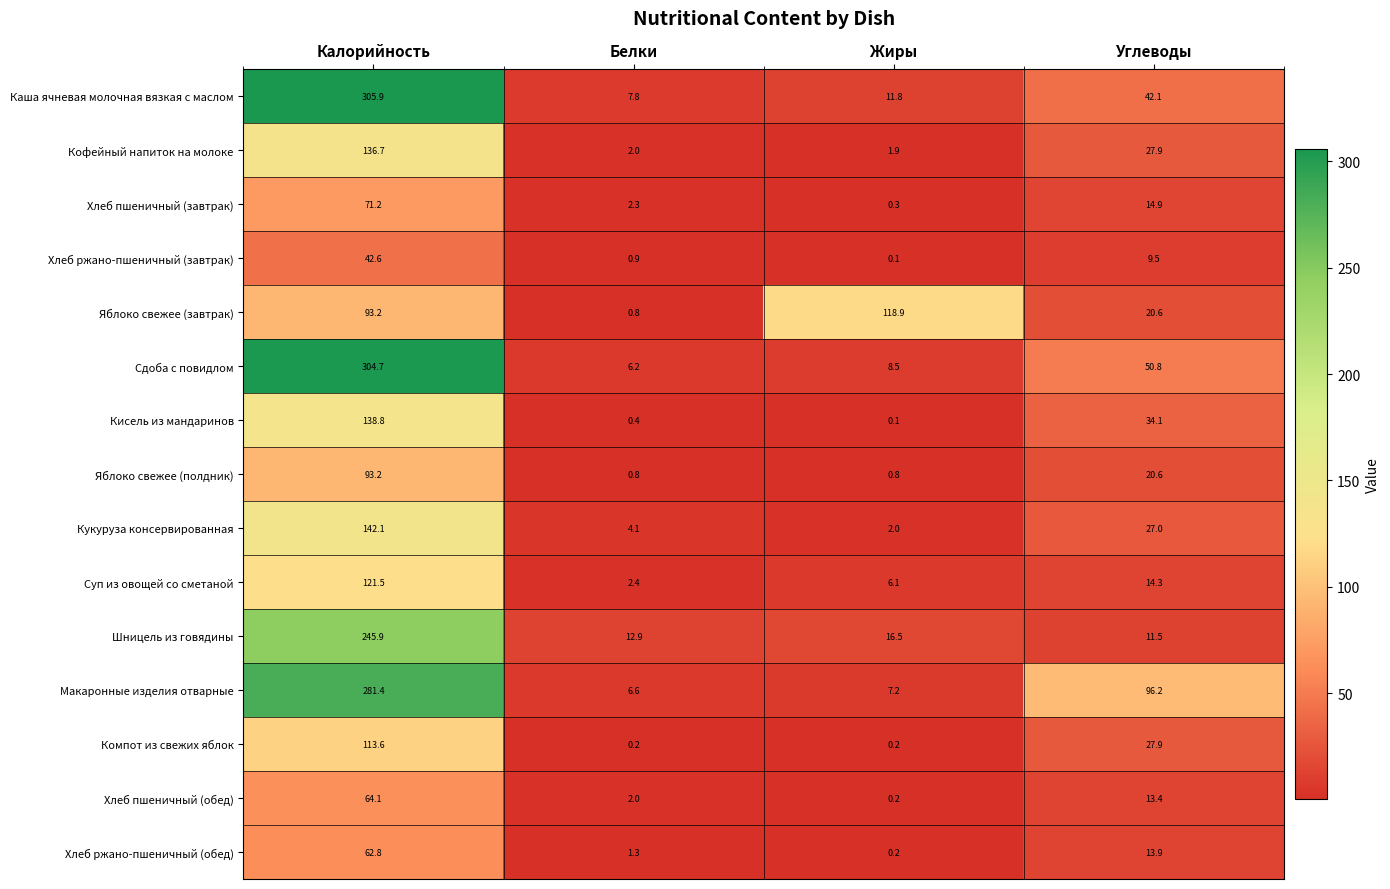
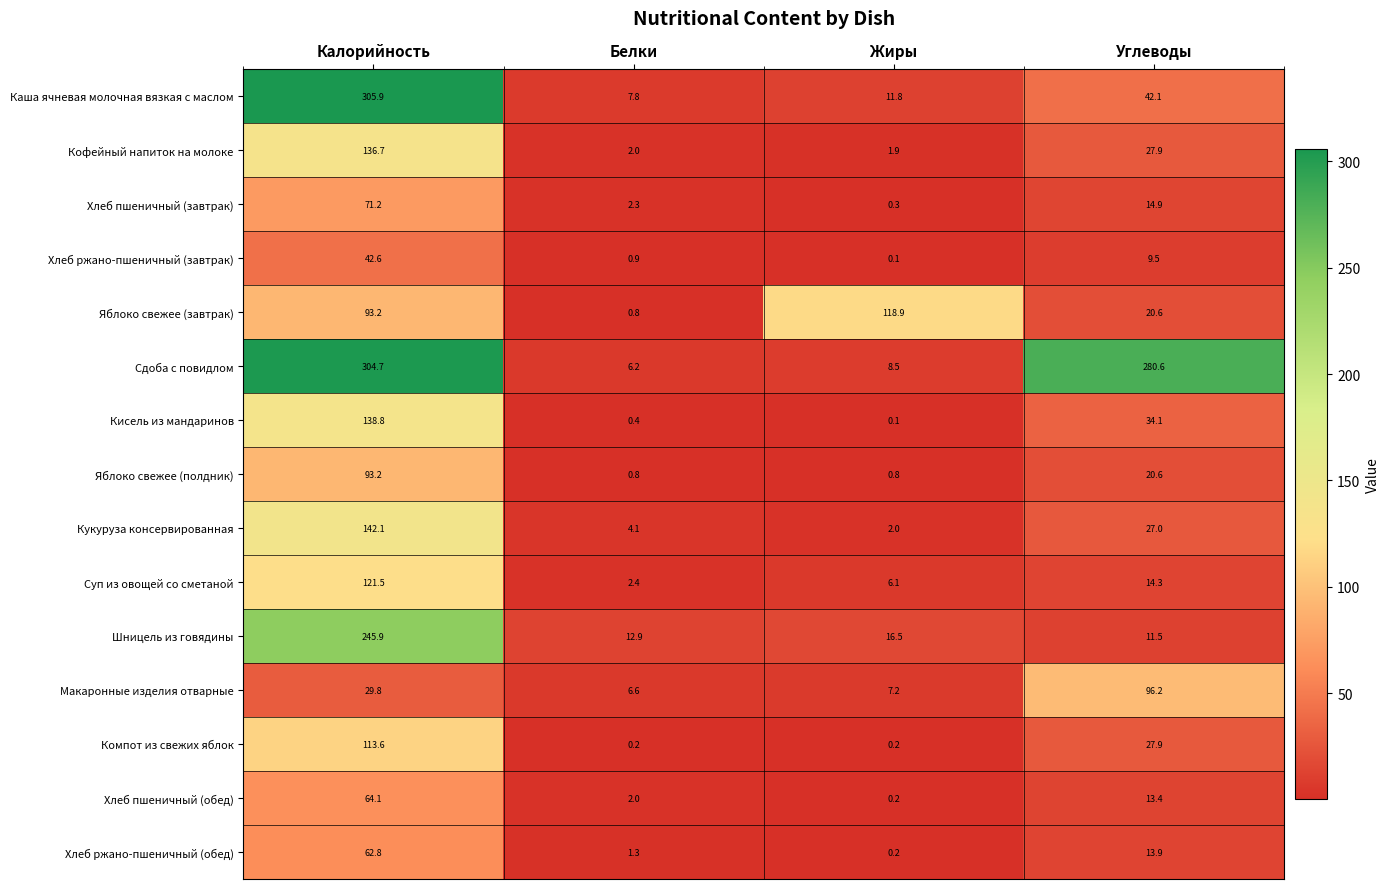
Сдоба с повидлом, Углеводы: 50.8 -> 280.6
Макаронные изделия отварные, Калорийность: 281.4 -> 29.8
